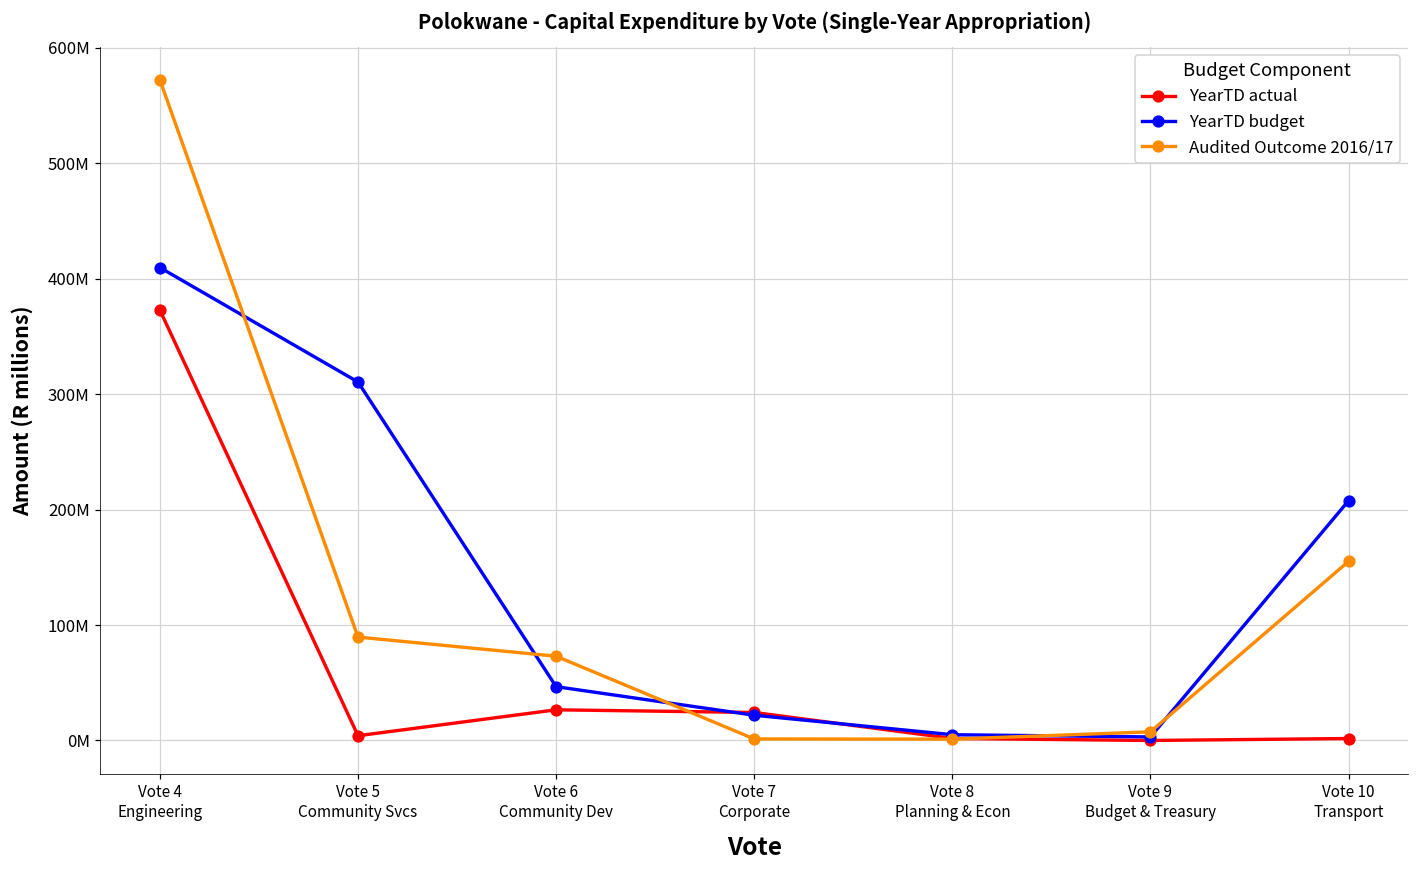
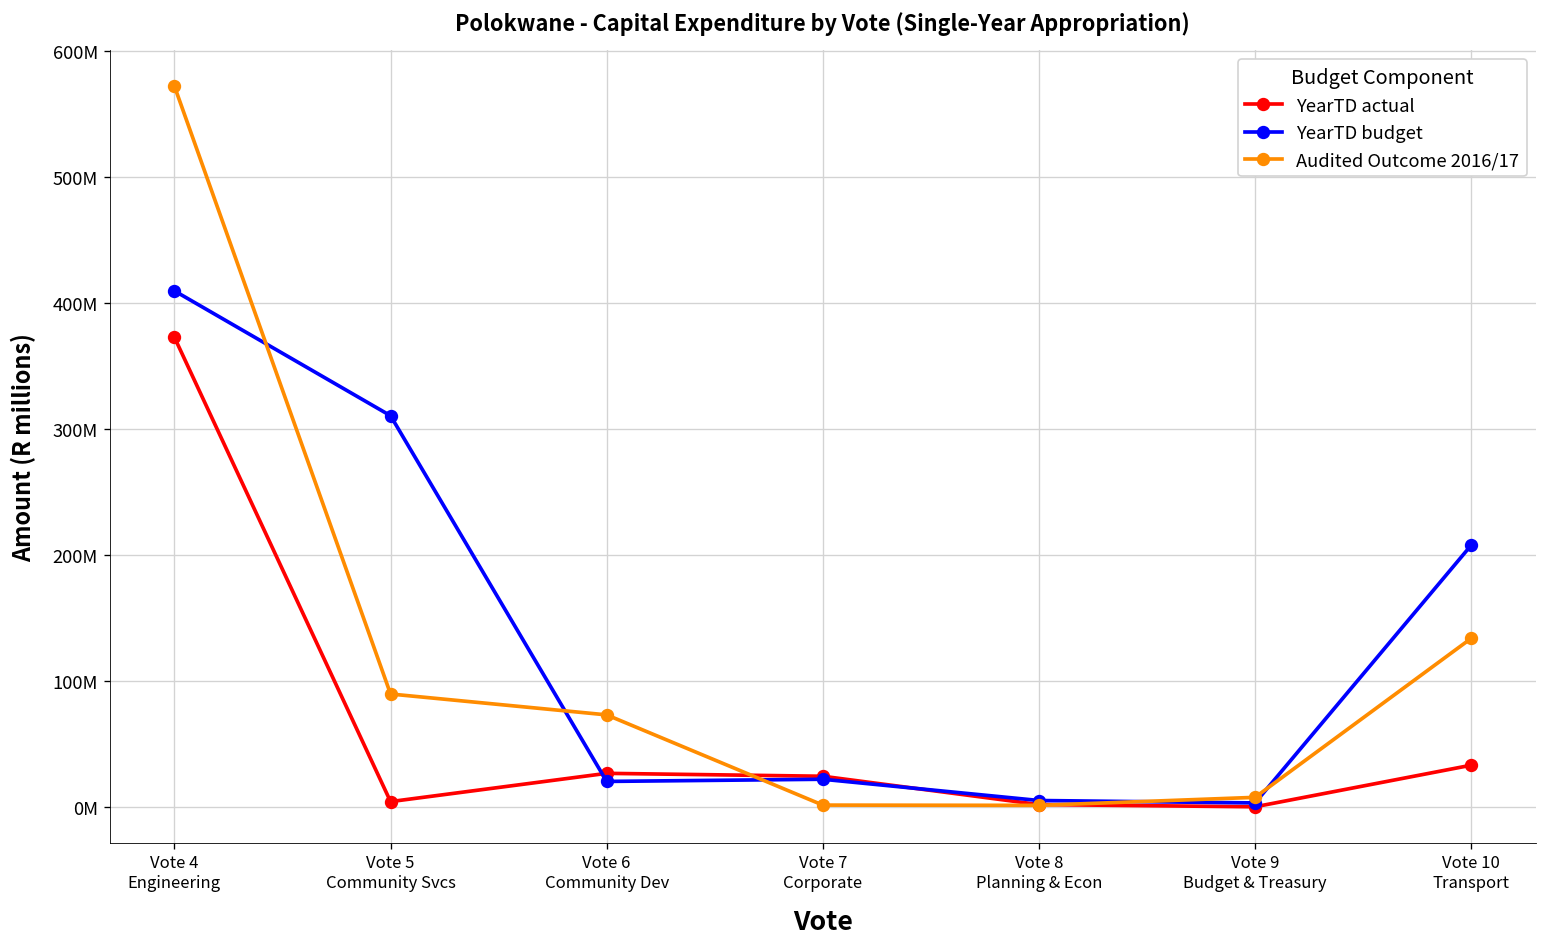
YearTD budget, Vote 6 Community Dev: 47000000 -> 20000000
YearTD actual, Vote 10 Transport: 2000000 -> 33000000
Audited Outcome 2016/17, Vote 10 Transport: 155000000 -> 134000000
